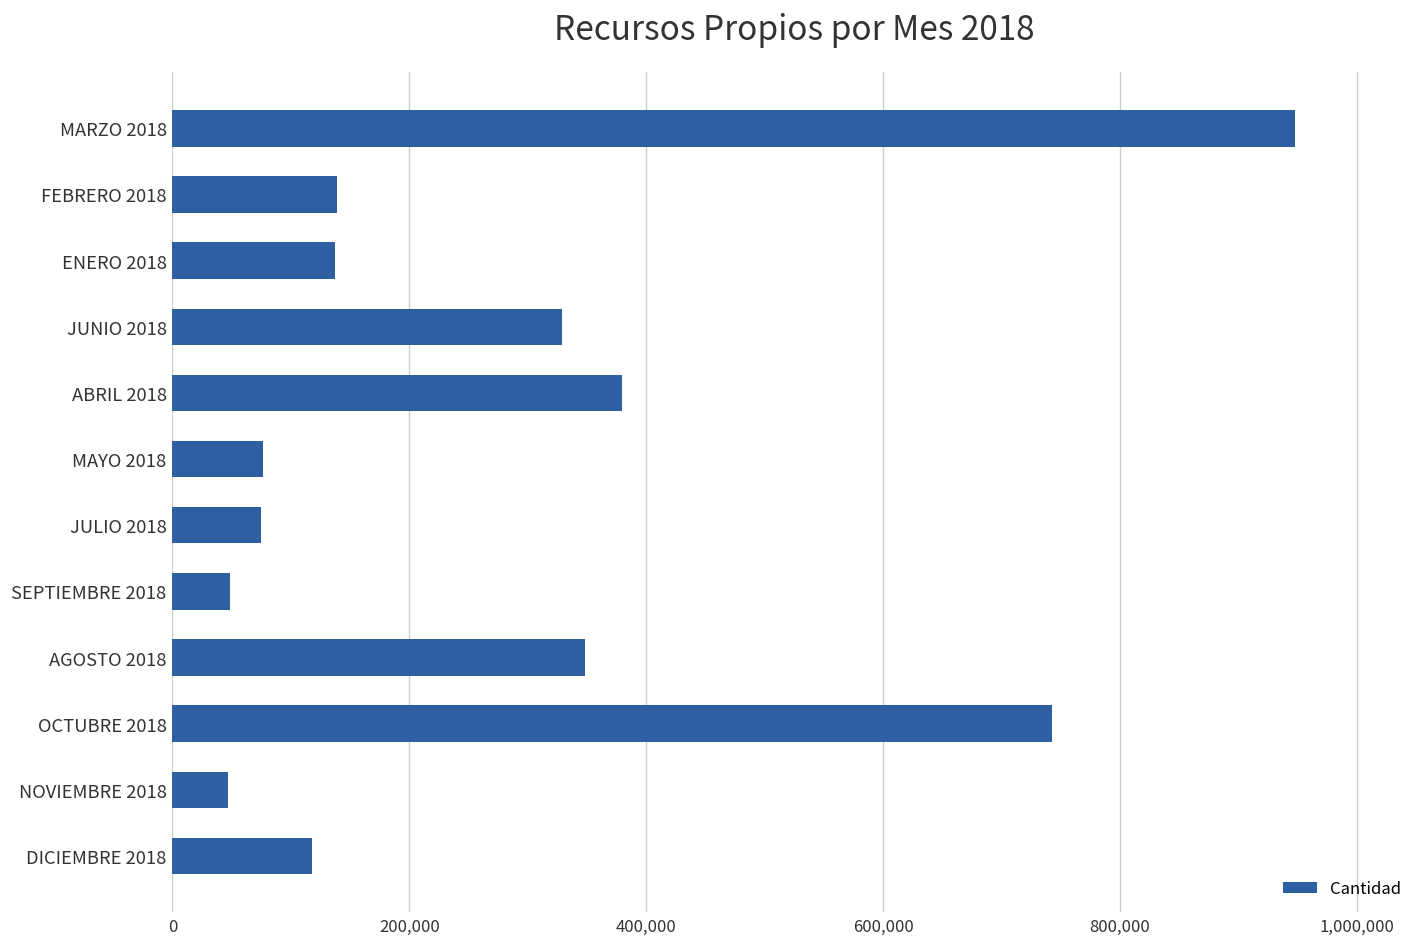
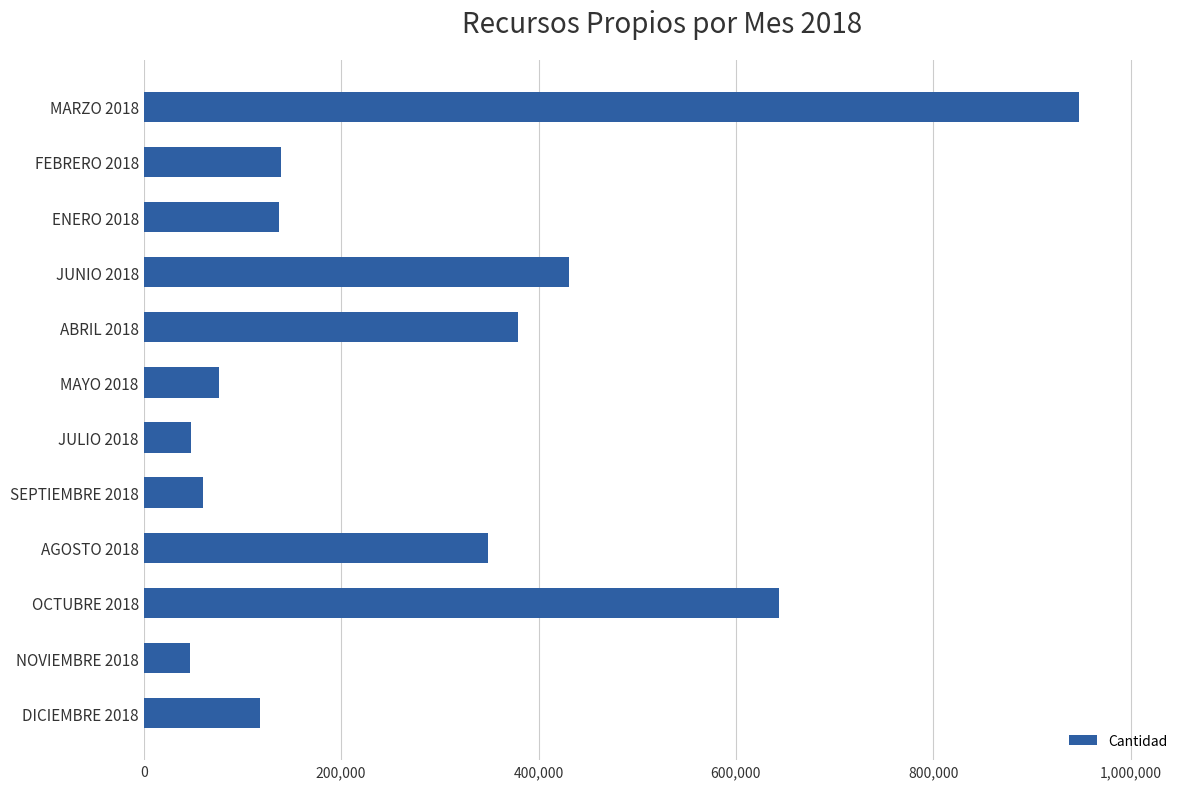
JUNIO 2018: 330,000 -> 430,000
JULIO 2018: 80,000 -> 50,000
SEPTIEMBRE 2018: 50,000 -> 60,000
OCTUBRE 2018: 740,000 -> 640,000
